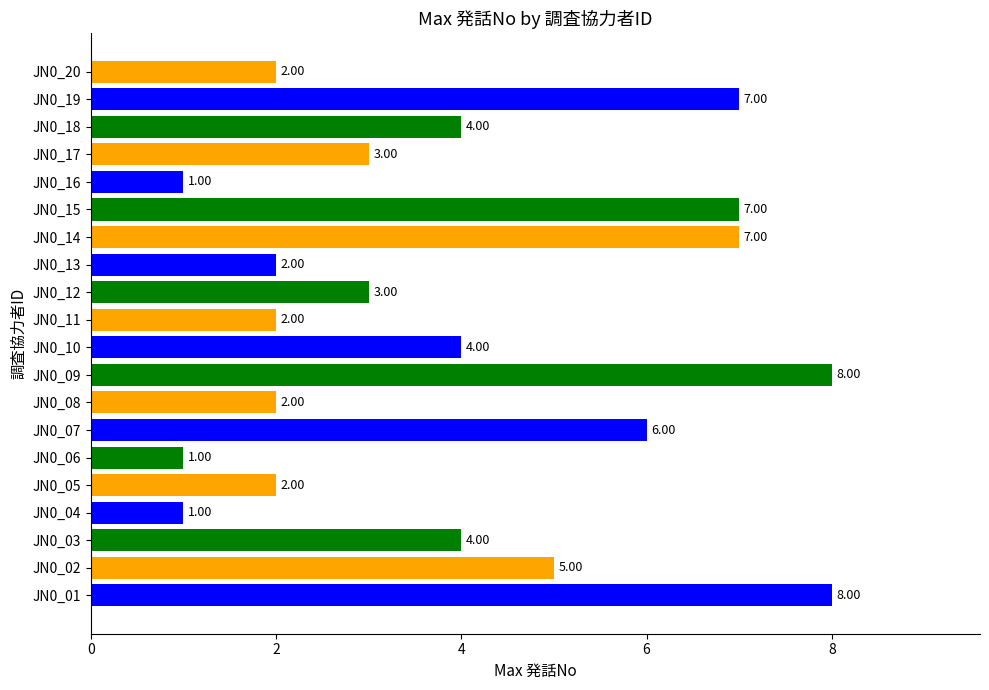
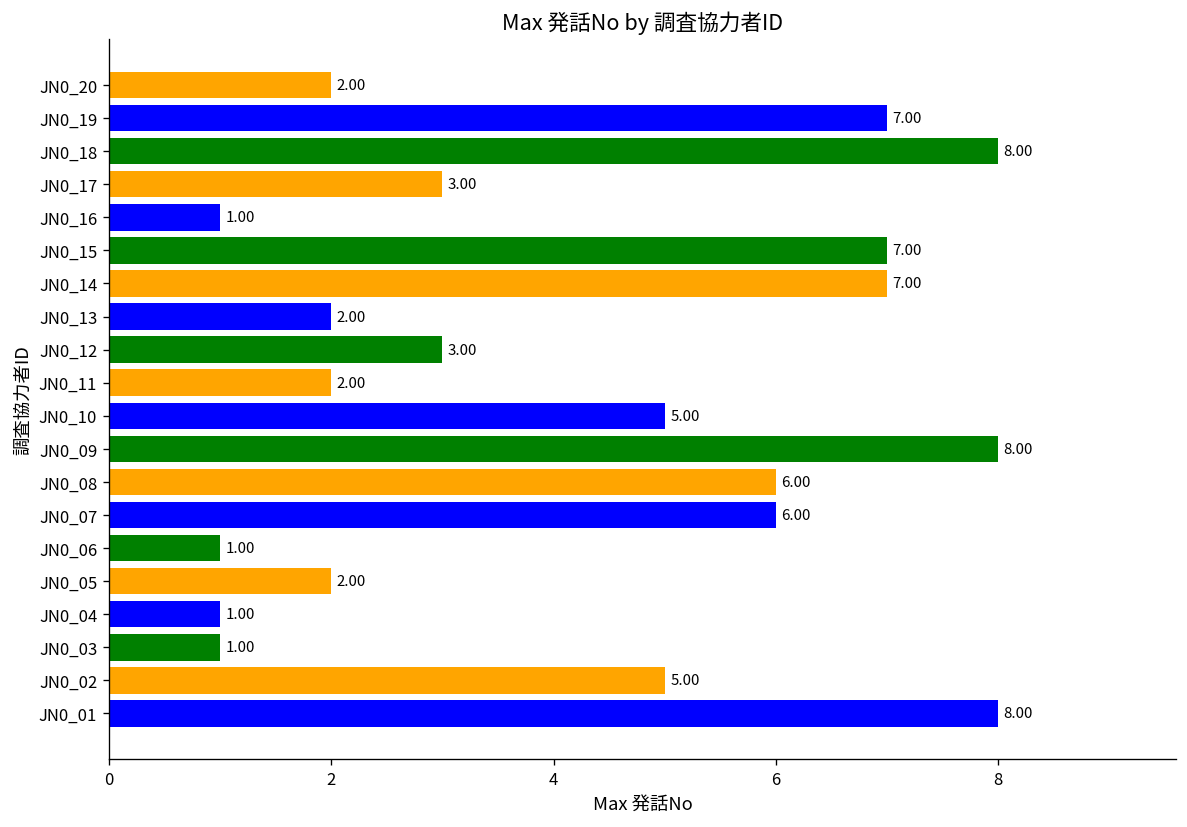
JN0_18: 4.00 -> 8.00
JN0_10: 4.00 -> 5.00
JN0_08: 2.00 -> 6.00
JN0_03: 4.00 -> 1.00
